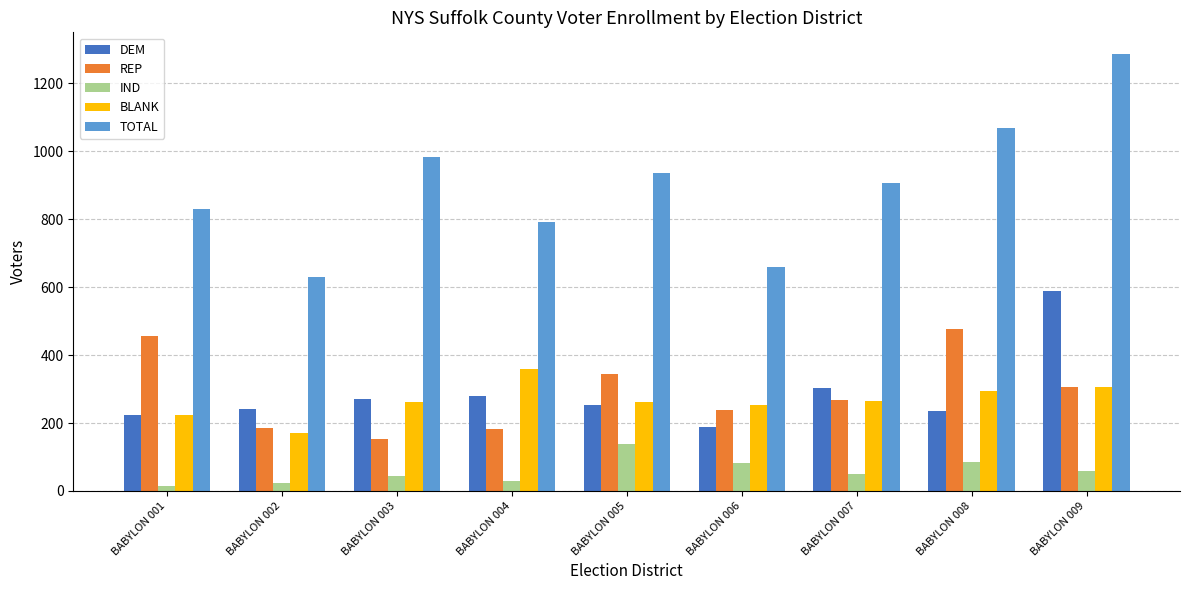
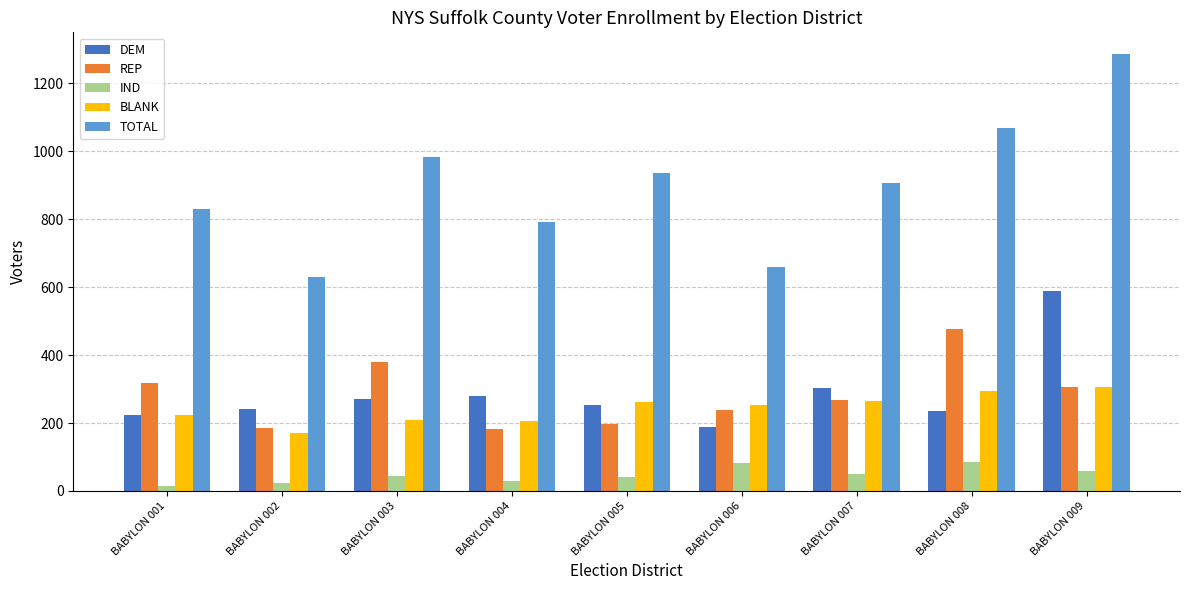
REP, BABYLON 001: 460 -> 320
REP, BABYLON 003: 150 -> 380
BLANK, BABYLON 003: 260 -> 210
BLANK, BABYLON 004: 360 -> 210
REP, BABYLON 005: 340 -> 200
IND, BABYLON 005: 140 -> 40
